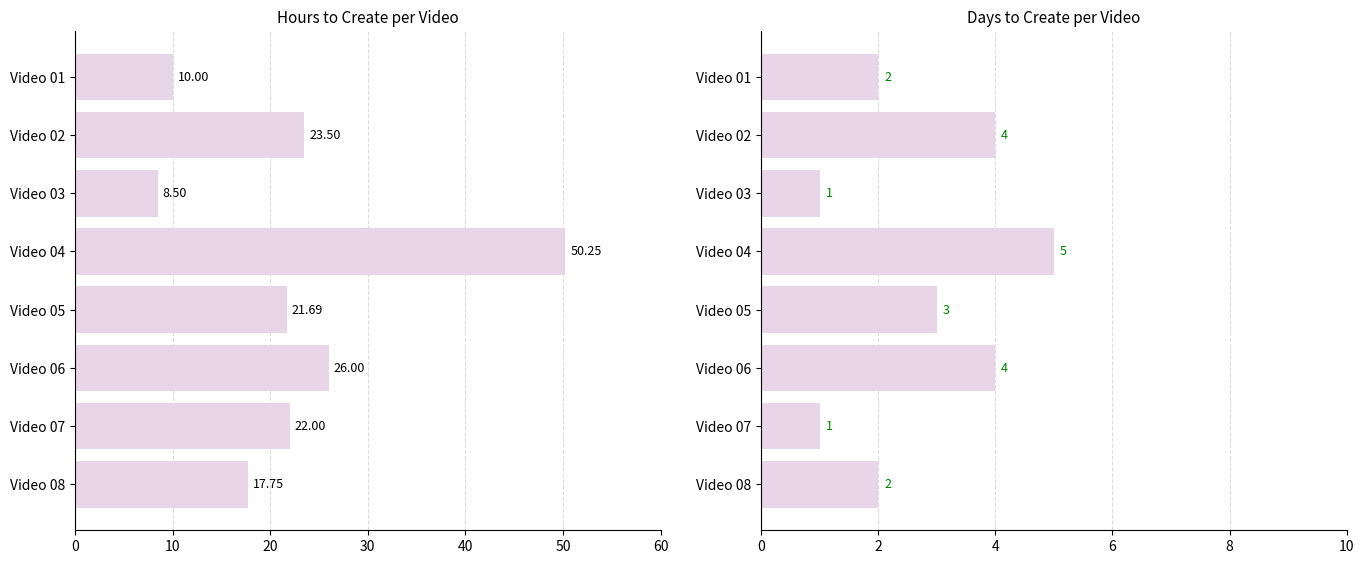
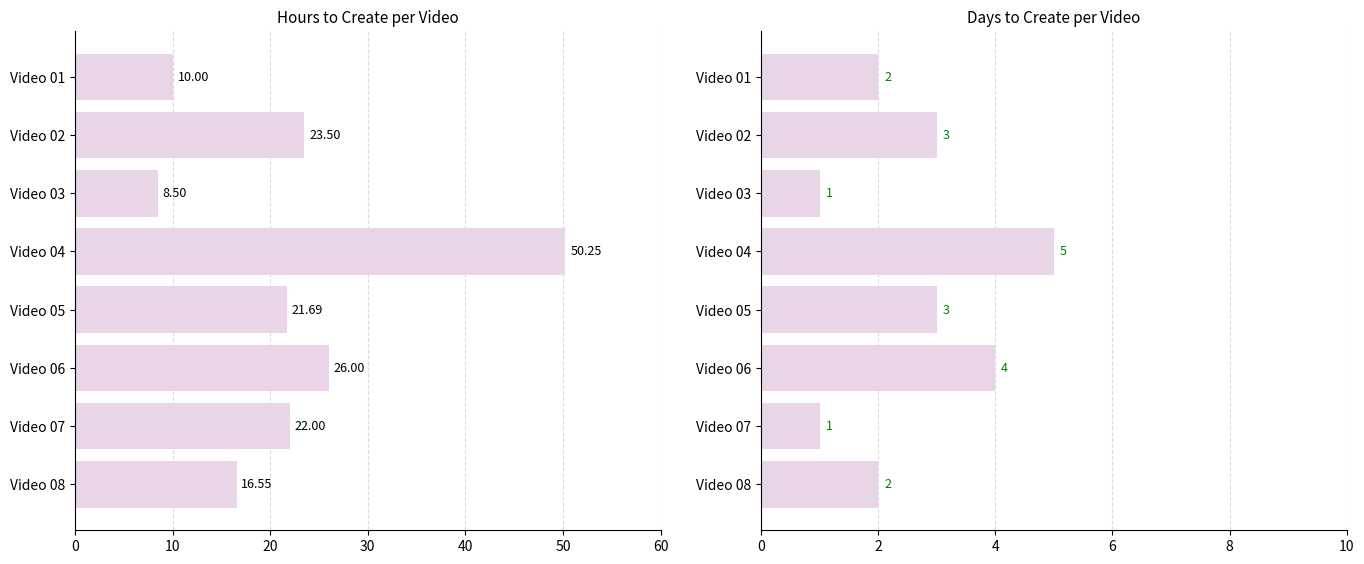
Hours to Create per Video, Video 08: 17.75 -> 16.55
Days to Create per Video, Video 02: 4 -> 3
